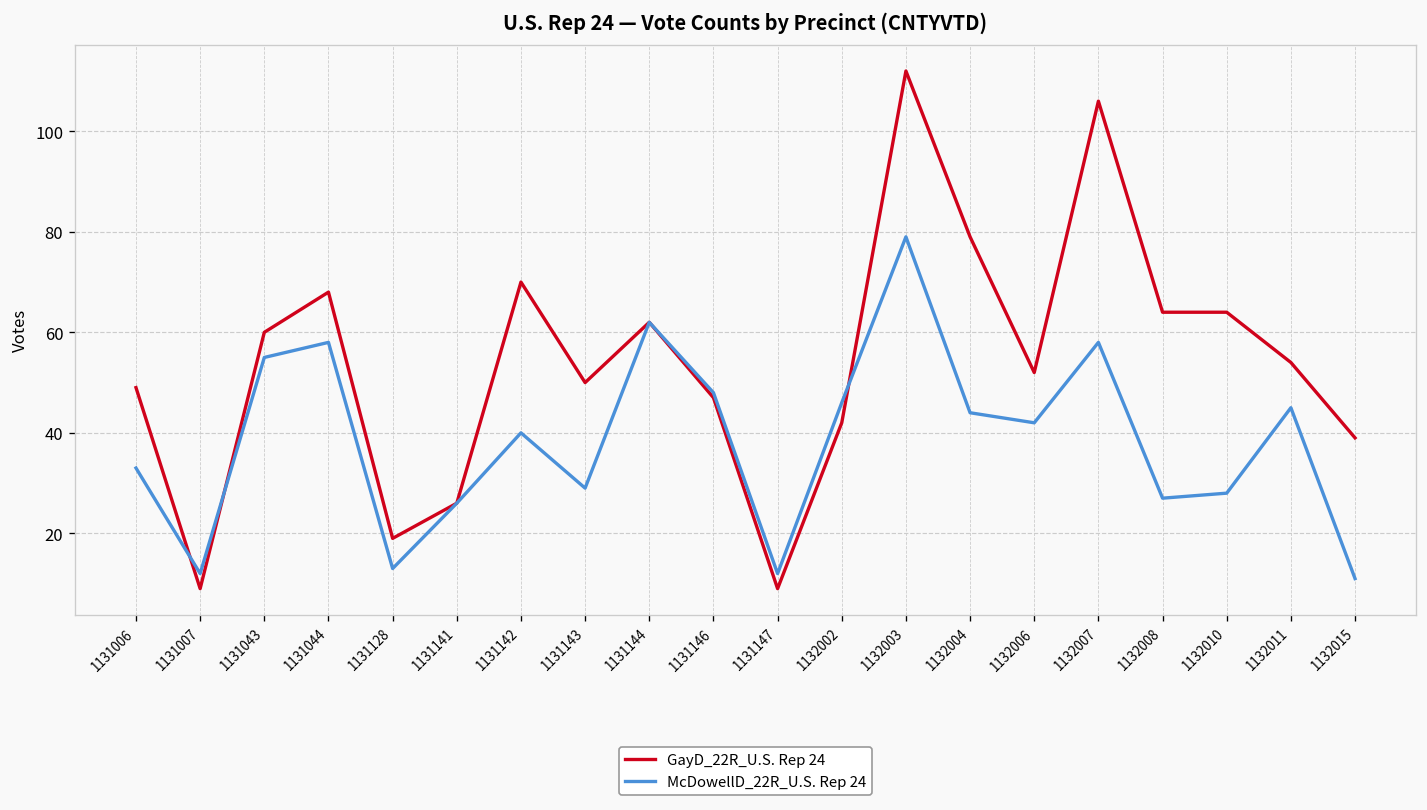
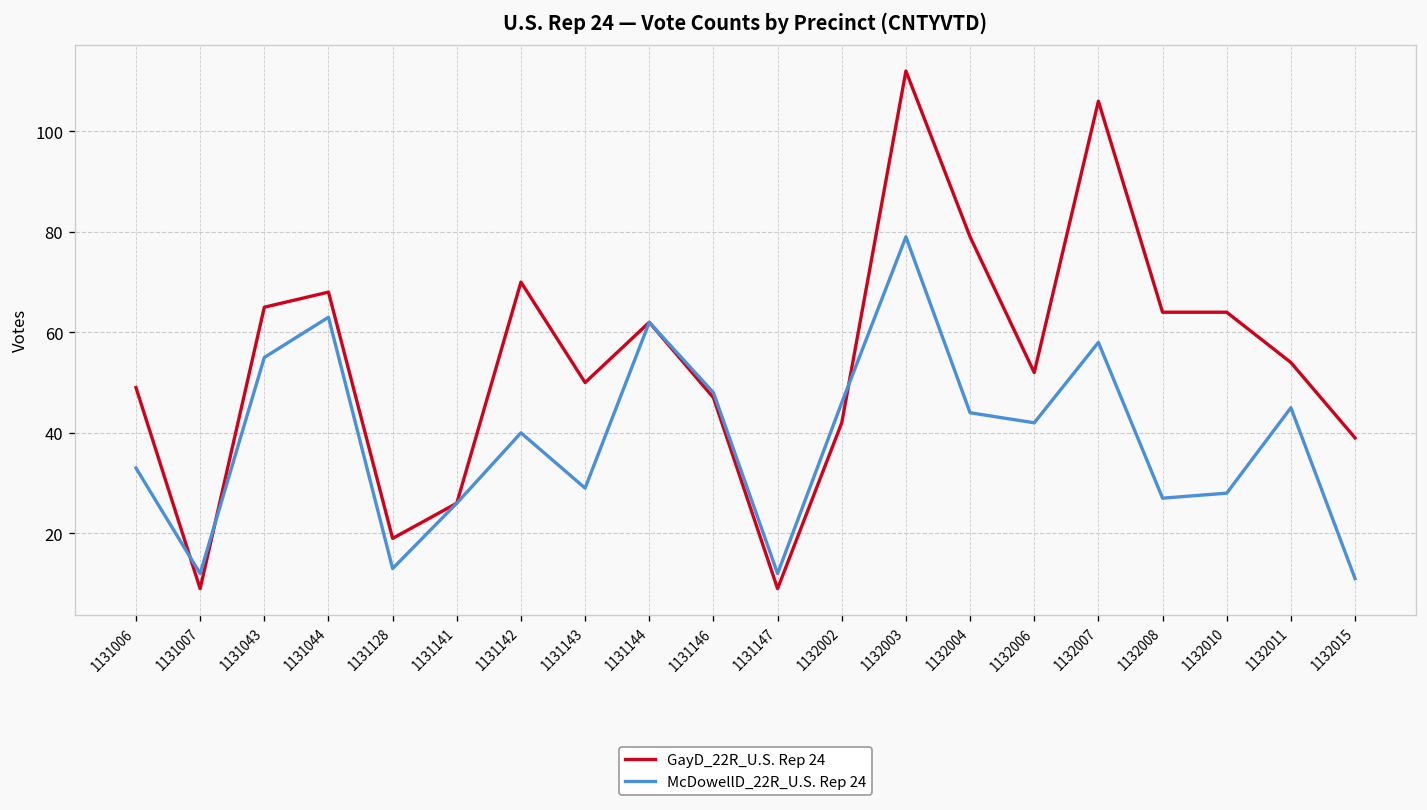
GayD_22R_U.S. Rep 24, 1131043: 60 -> 65
McDowellD_22R_U.S. Rep 24, 1131044: 58 -> 63
